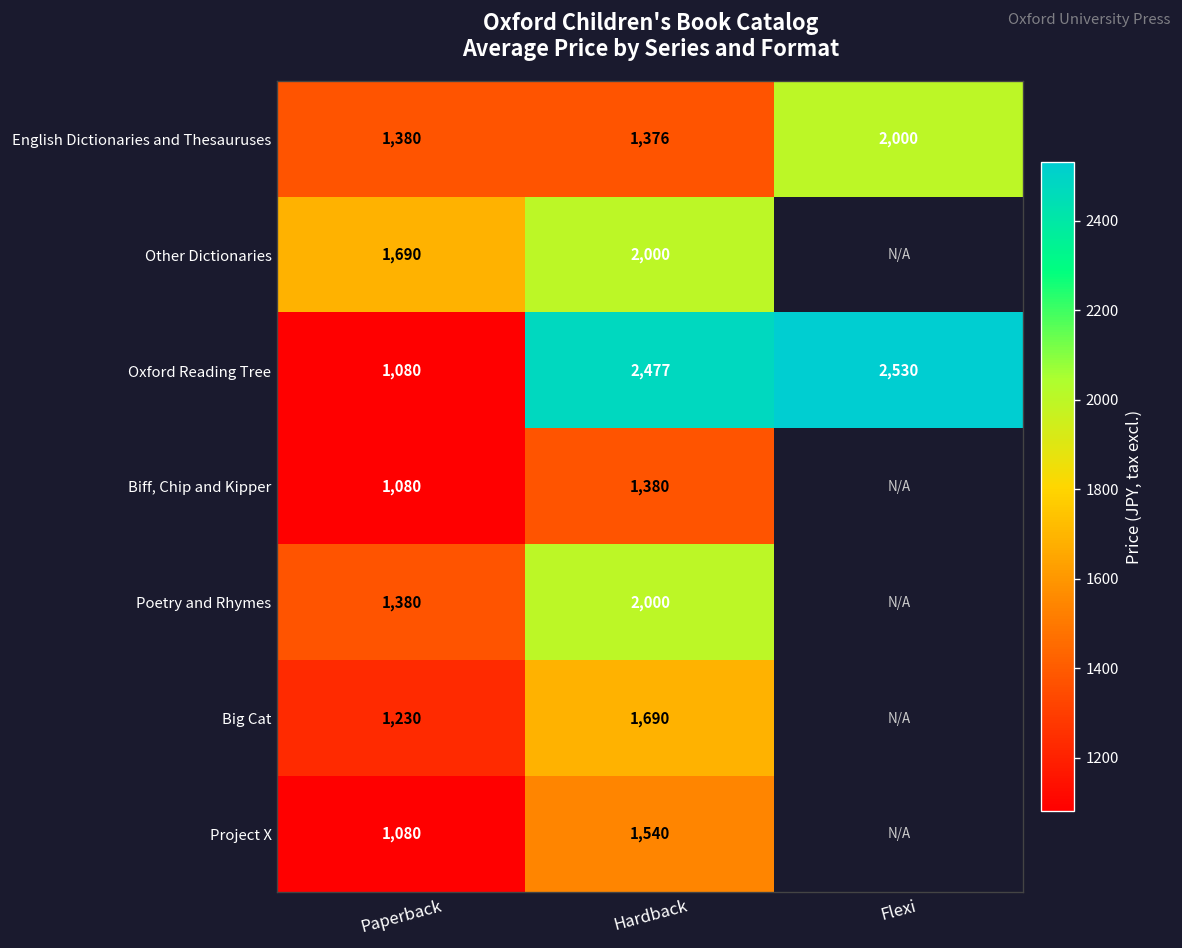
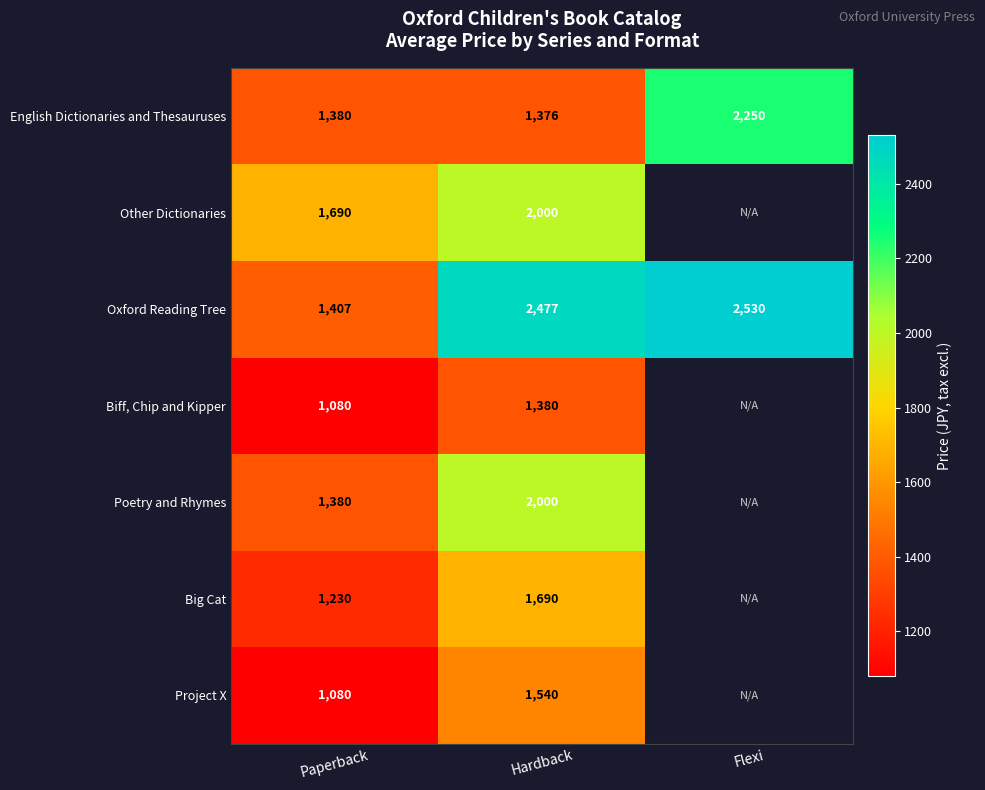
English Dictionaries and Thesauruses, Flexi: 2,000 -> 2,250
Oxford Reading Tree, Paperback: 1,080 -> 1,407
